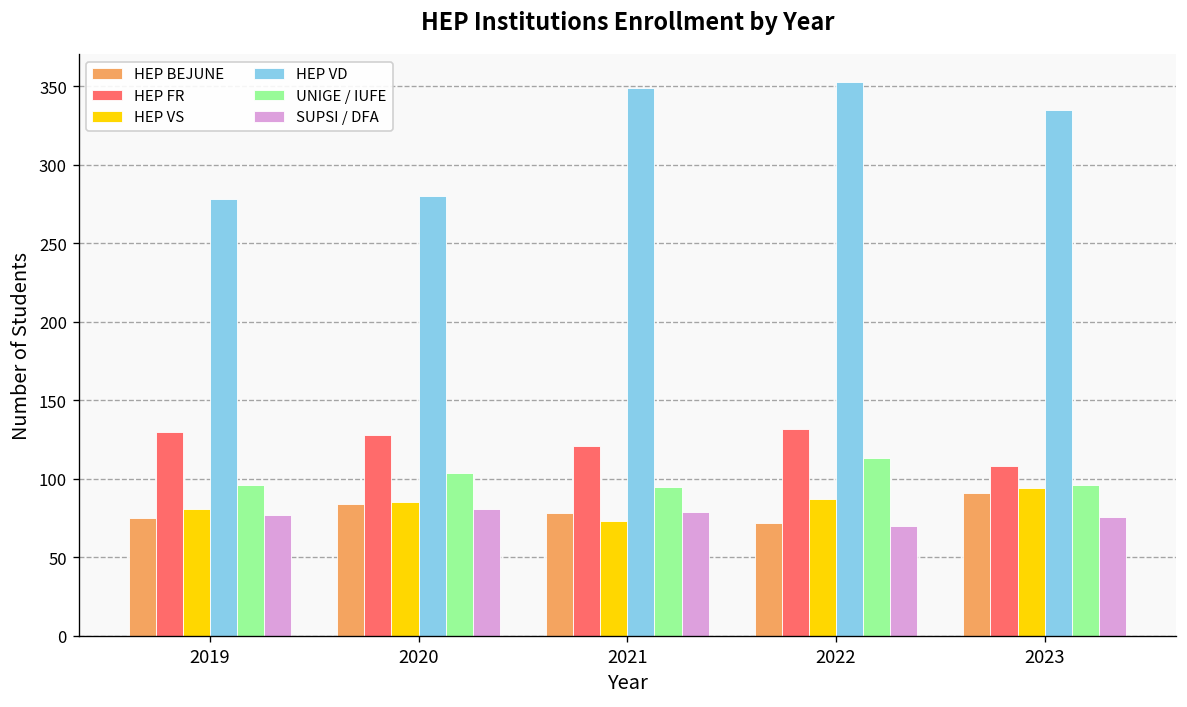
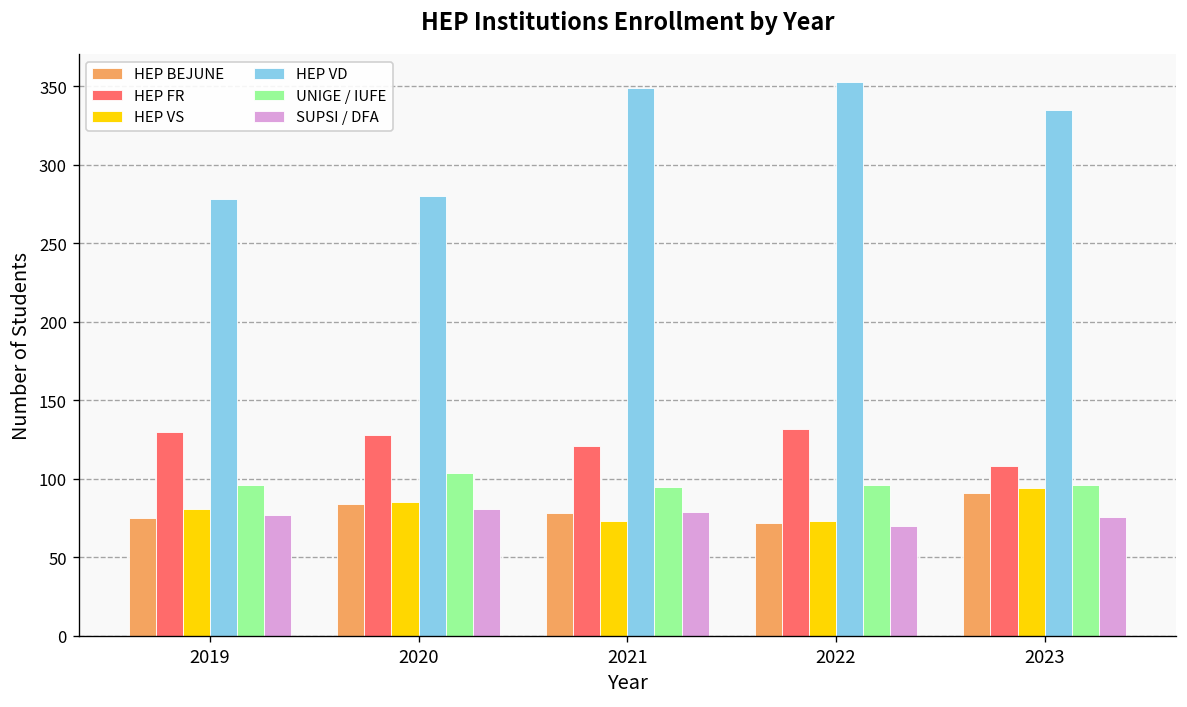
HEP VS, 2022: 87 -> 73
UNIGE / IUFE, 2022: 113 -> 96
